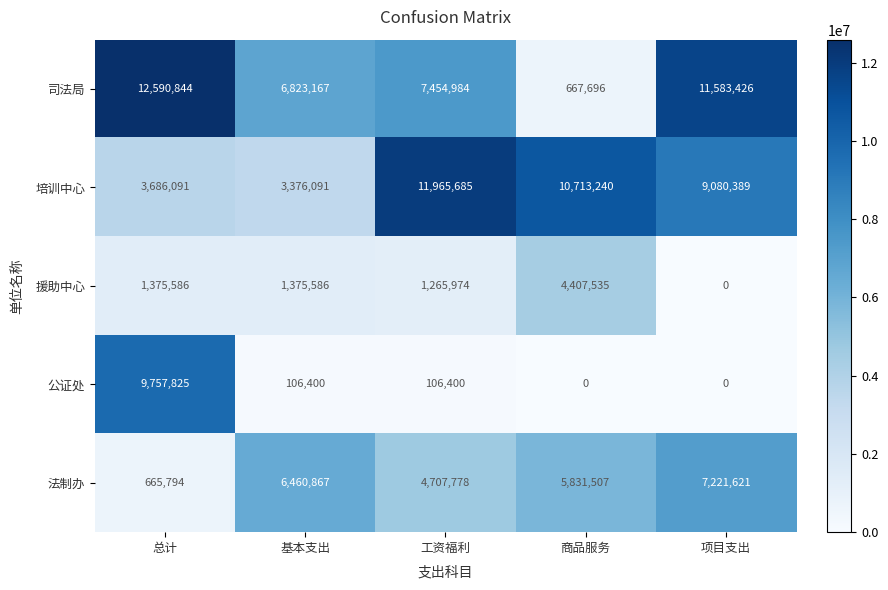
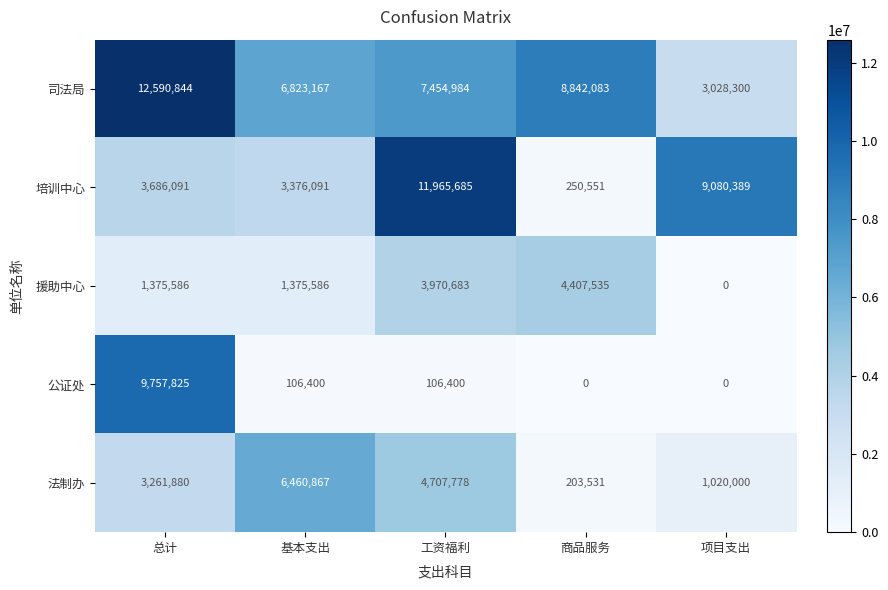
司法局, 商品服务: 667,696 -> 8,842,083
司法局, 项目支出: 11,583,426 -> 3,028,300
培训中心, 商品服务: 10,713,240 -> 250,551
援助中心, 工资福利: 1,265,974 -> 3,970,683
法制办, 总计: 665,794 -> 3,261,880
法制办, 商品服务: 5,831,507 -> 203,531
法制办, 项目支出: 7,221,621 -> 1,020,000
